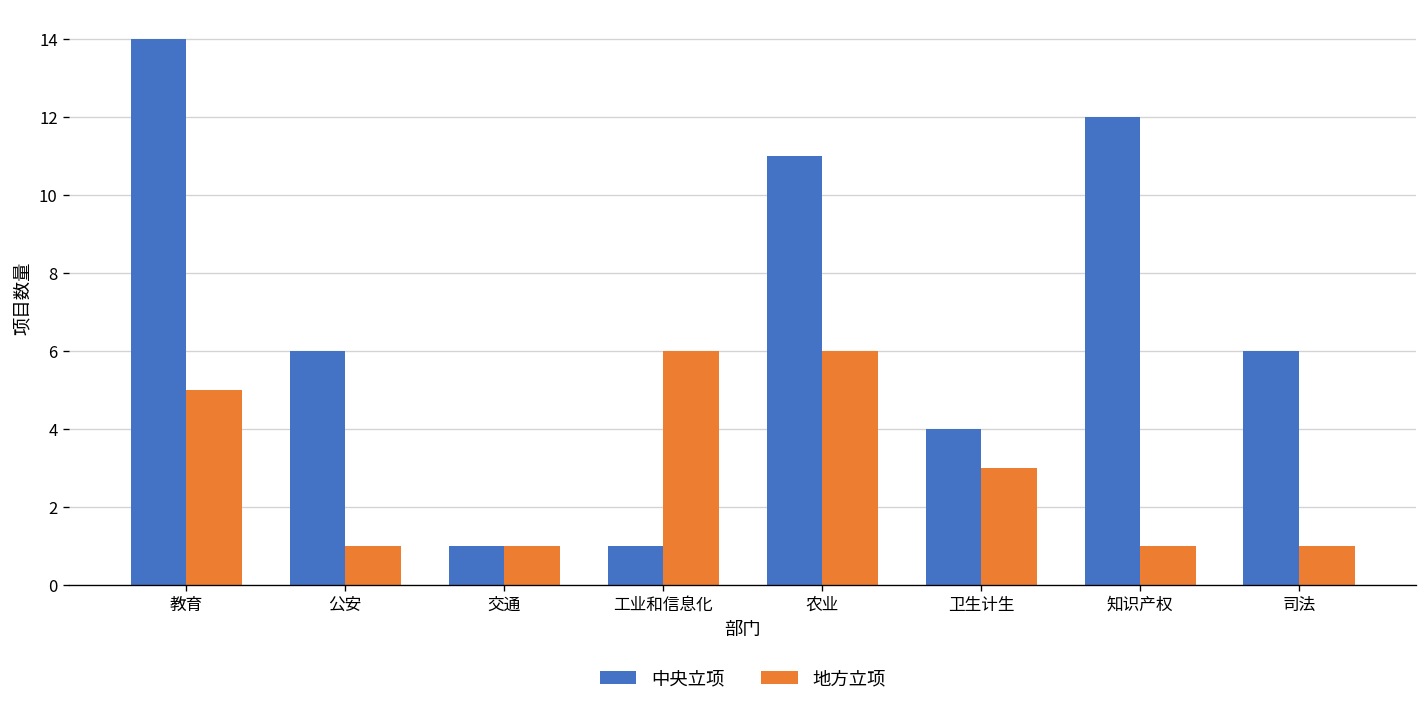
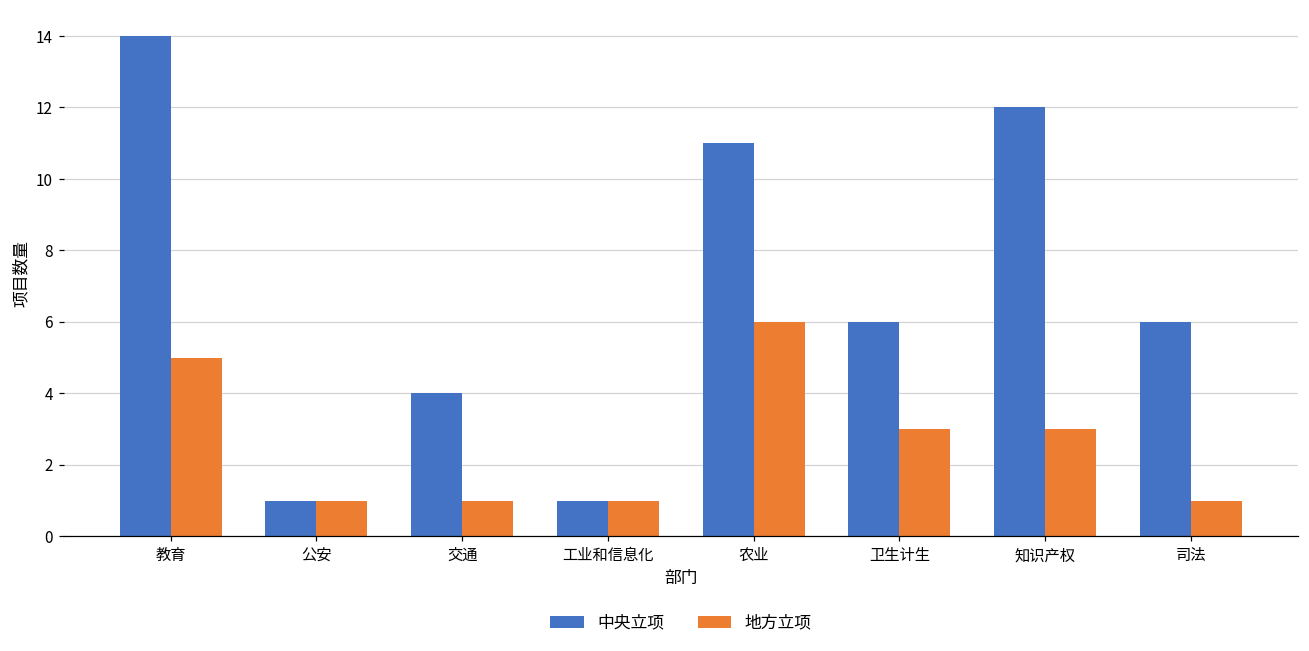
中央立项, 公安: 6 -> 1
中央立项, 交通: 1 -> 4
地方立项, 工业和信息化: 6 -> 1
中央立项, 卫生计生: 4 -> 6
地方立项, 知识产权: 1 -> 3
